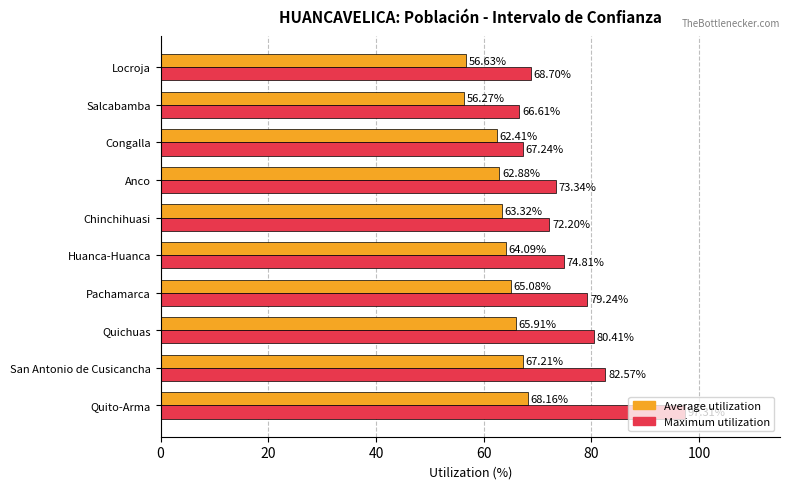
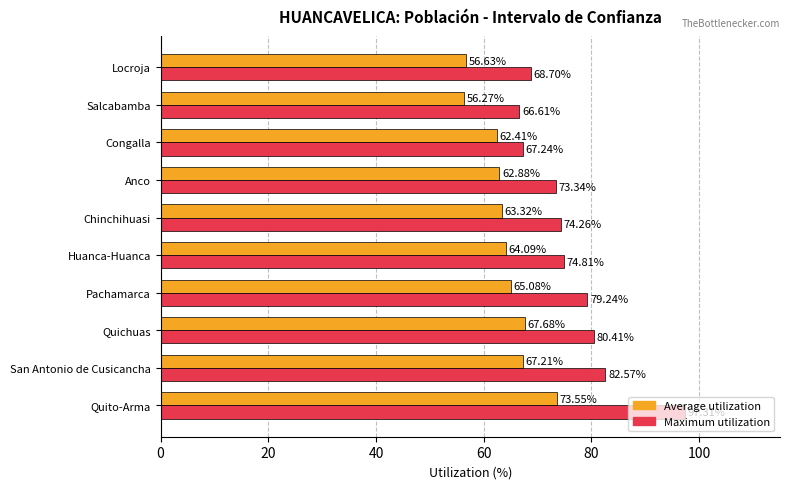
Maximum utilization, Chinchihuasi: 72.20% -> 74.26%
Average utilization, Quichuas: 65.91% -> 67.68%
Average utilization, Quito-Arma: 68.16% -> 73.55%
